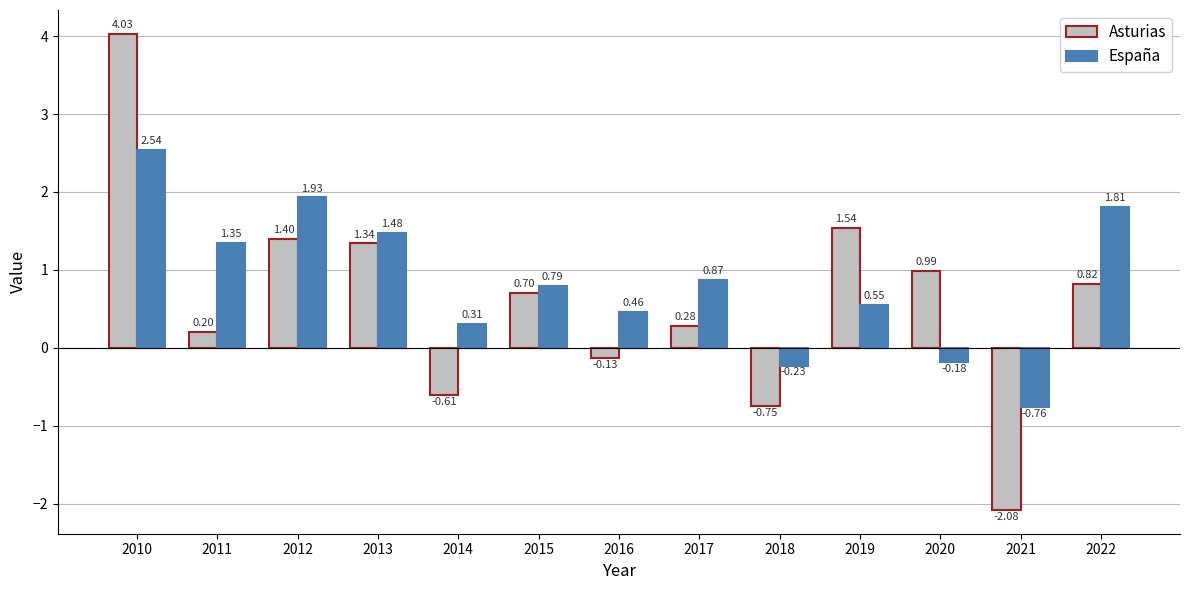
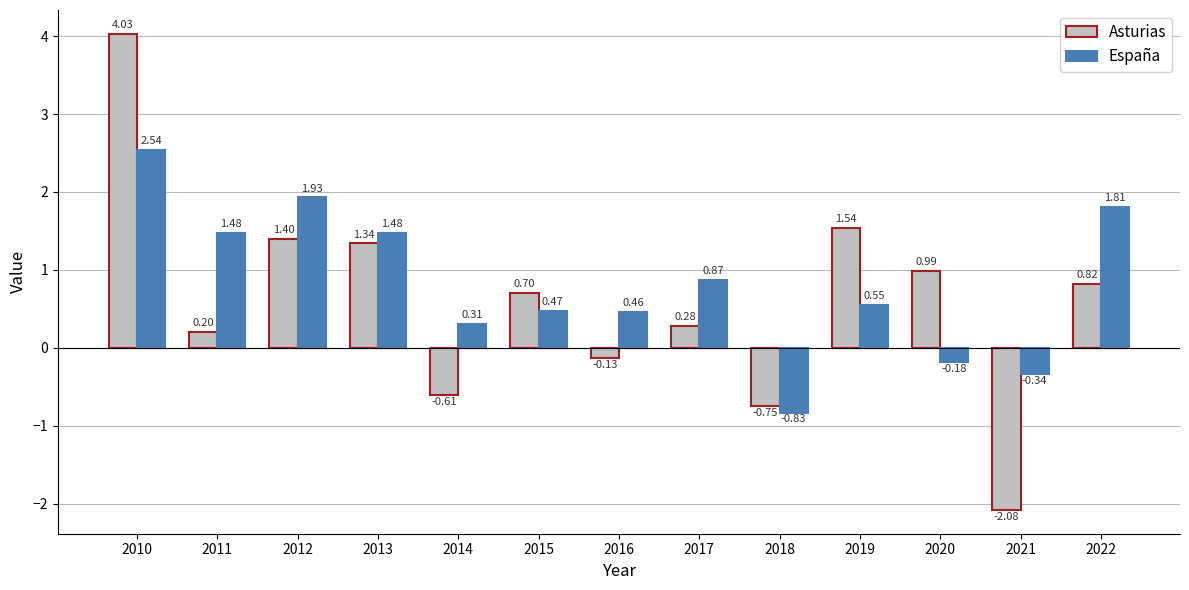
España, 2011: 1.35 -> 1.48
España, 2015: 0.79 -> 0.47
España, 2018: -0.23 -> -0.83
España, 2021: -0.76 -> -0.34
